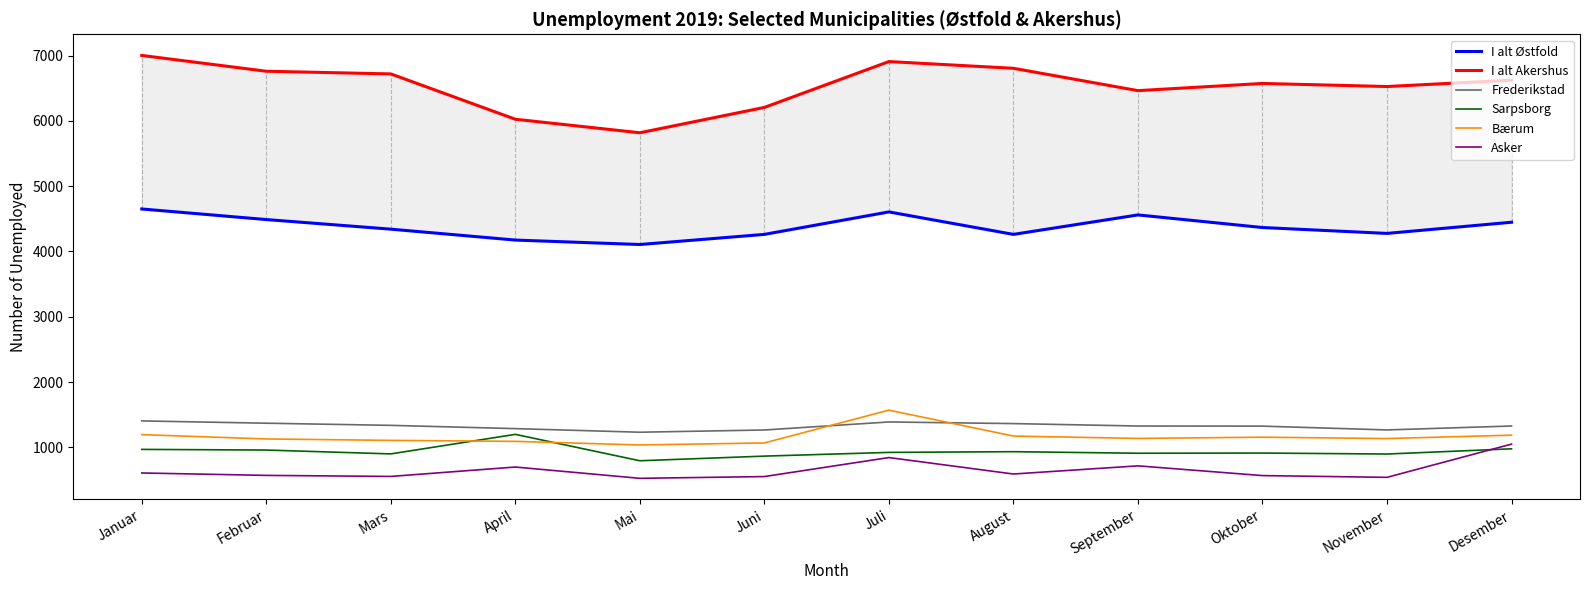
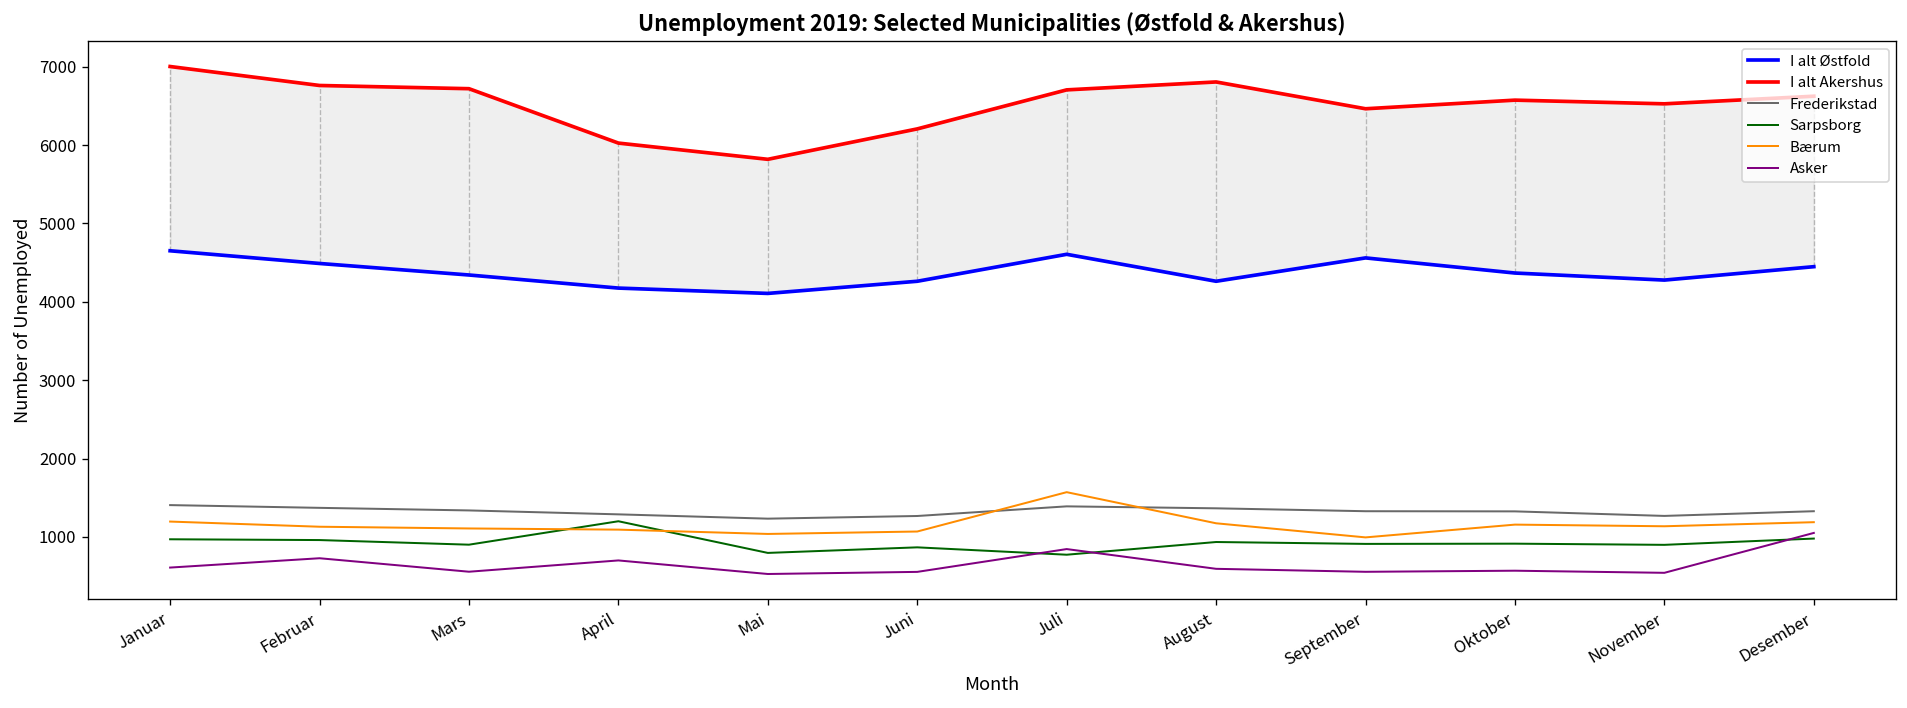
Asker, Februar: 600 -> 700
I alt Akershus, Juli: 6900 -> 6700
Sarpsborg, Juli: 900 -> 800
Bærum, September: 1100 -> 1000
Asker, September: 700 -> 600
